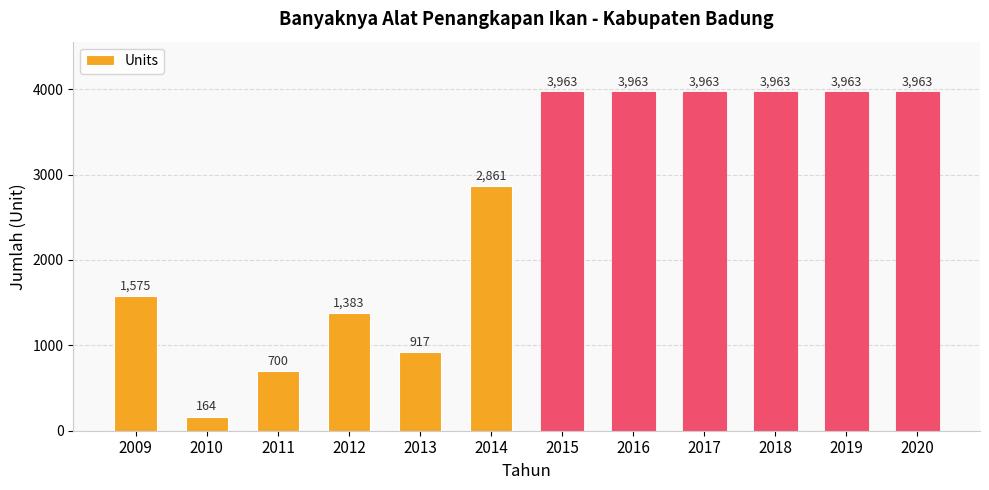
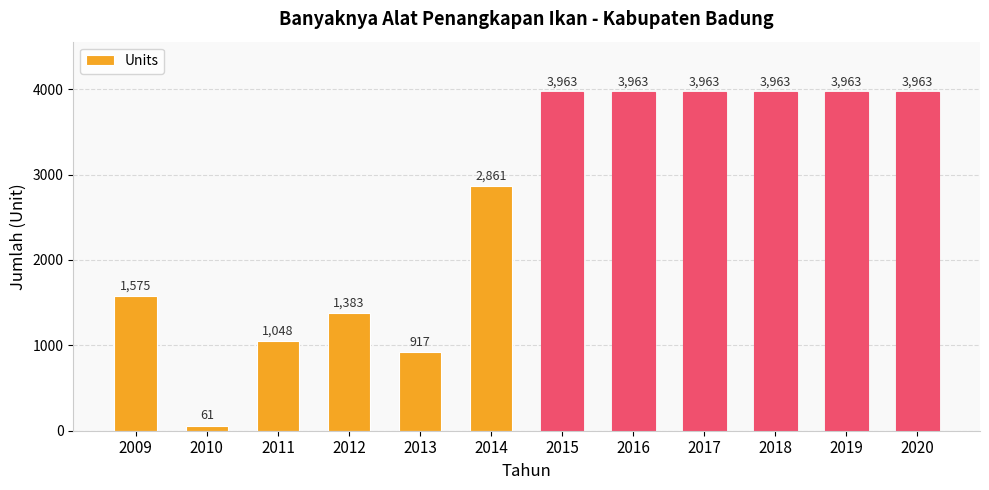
2010: 164 -> 61
2011: 700 -> 1,048
